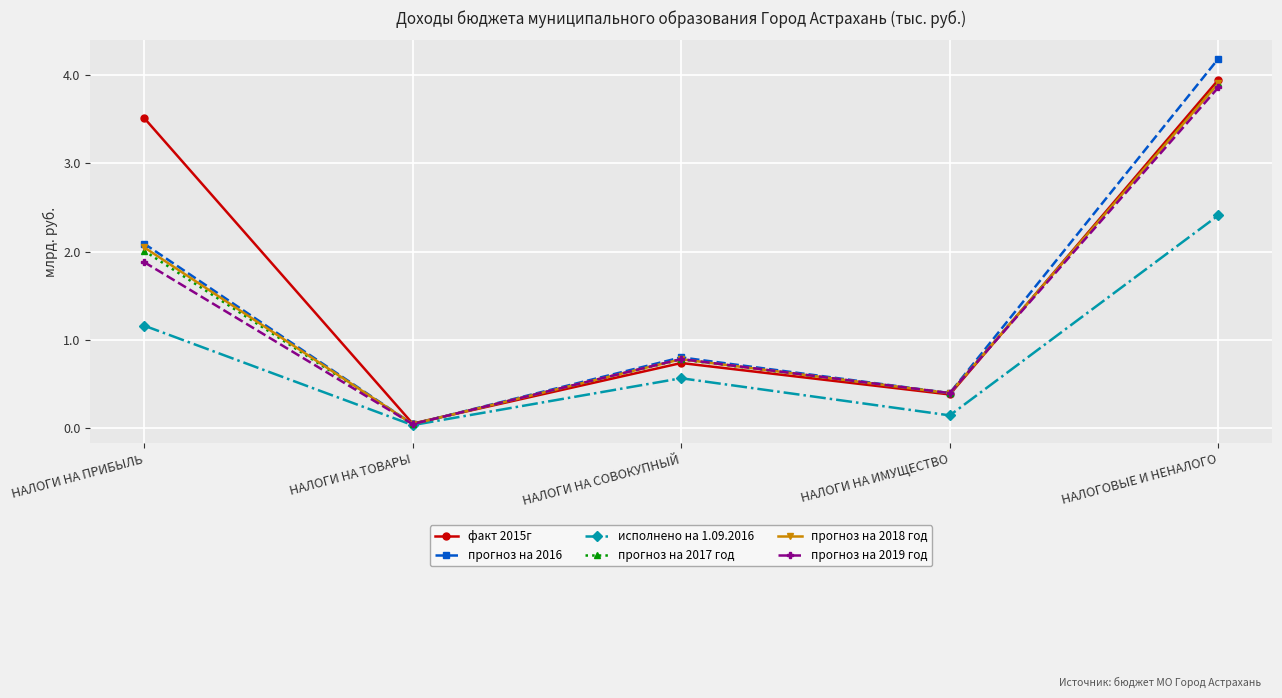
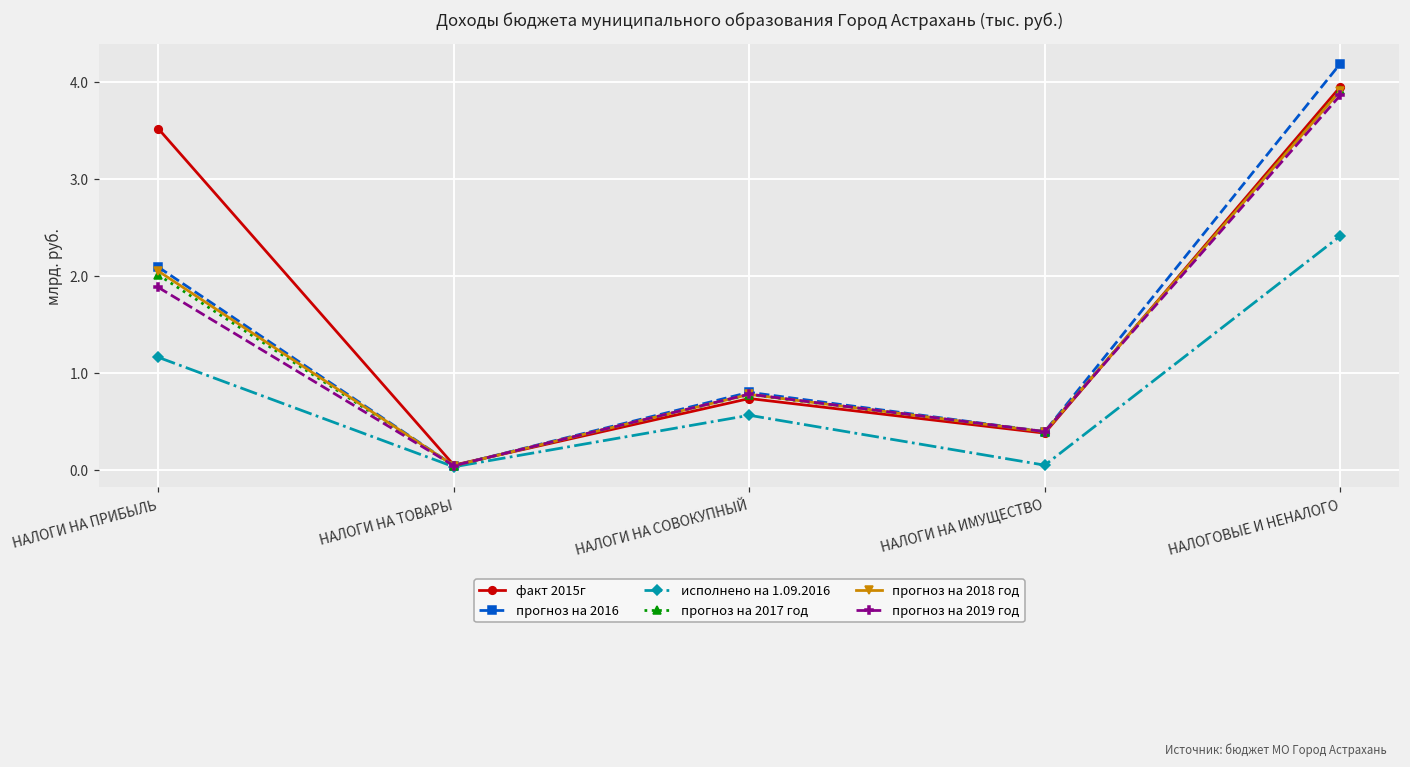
исполнено на 1.09.2016, НАЛОГИ НА ИМУЩЕСТВО: 0.14 -> 0.05
